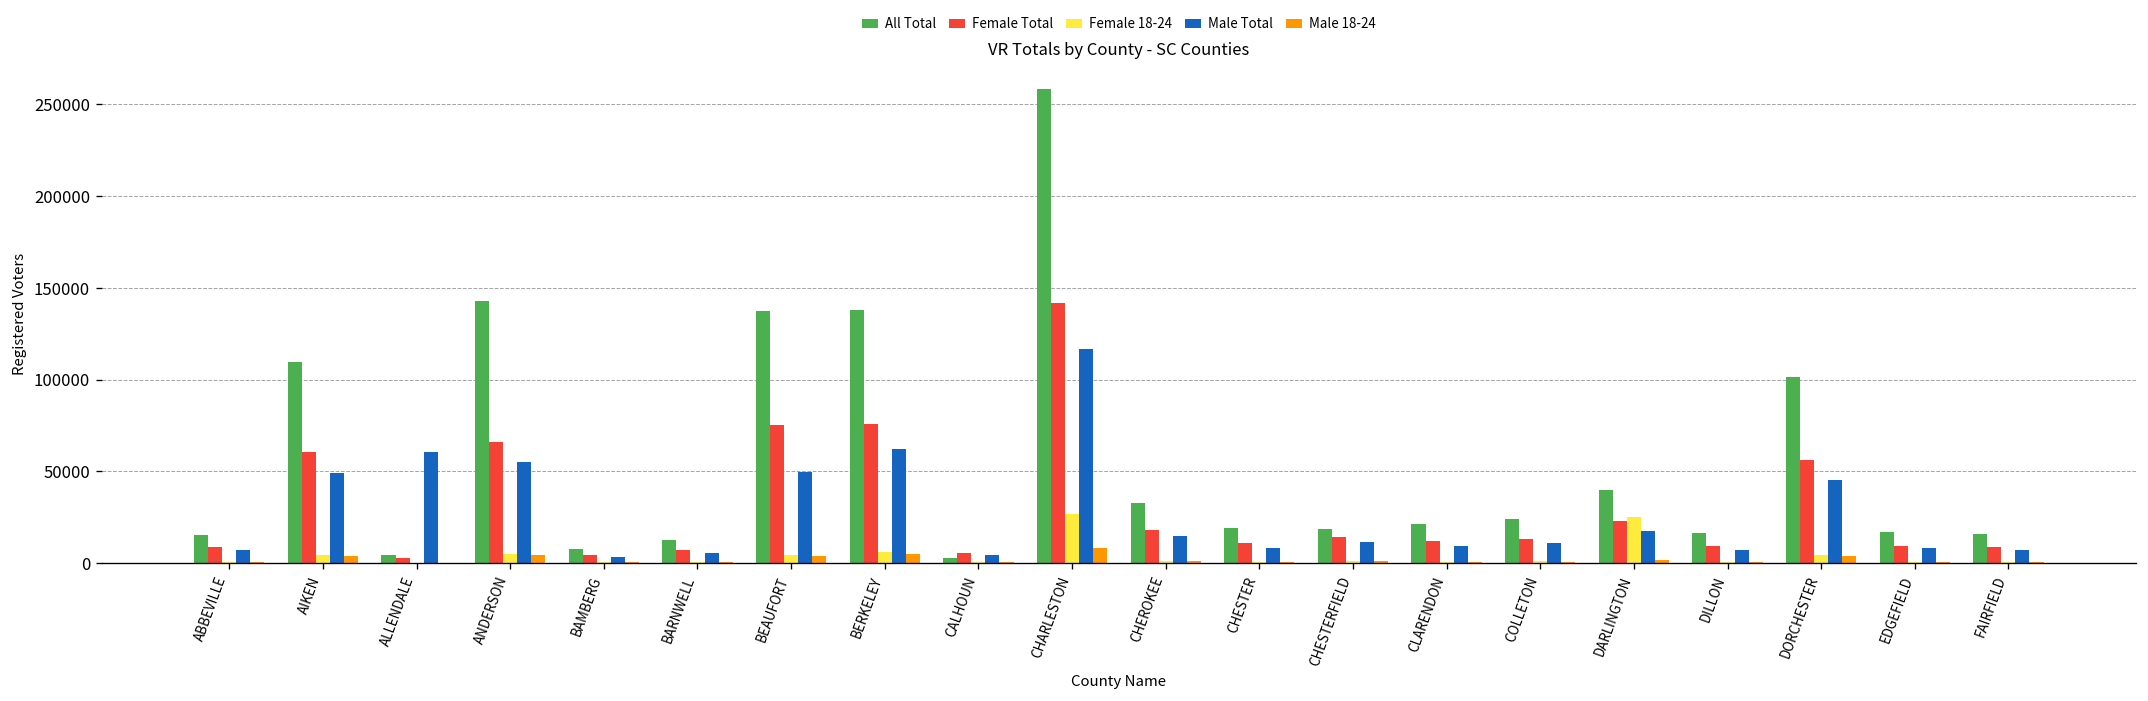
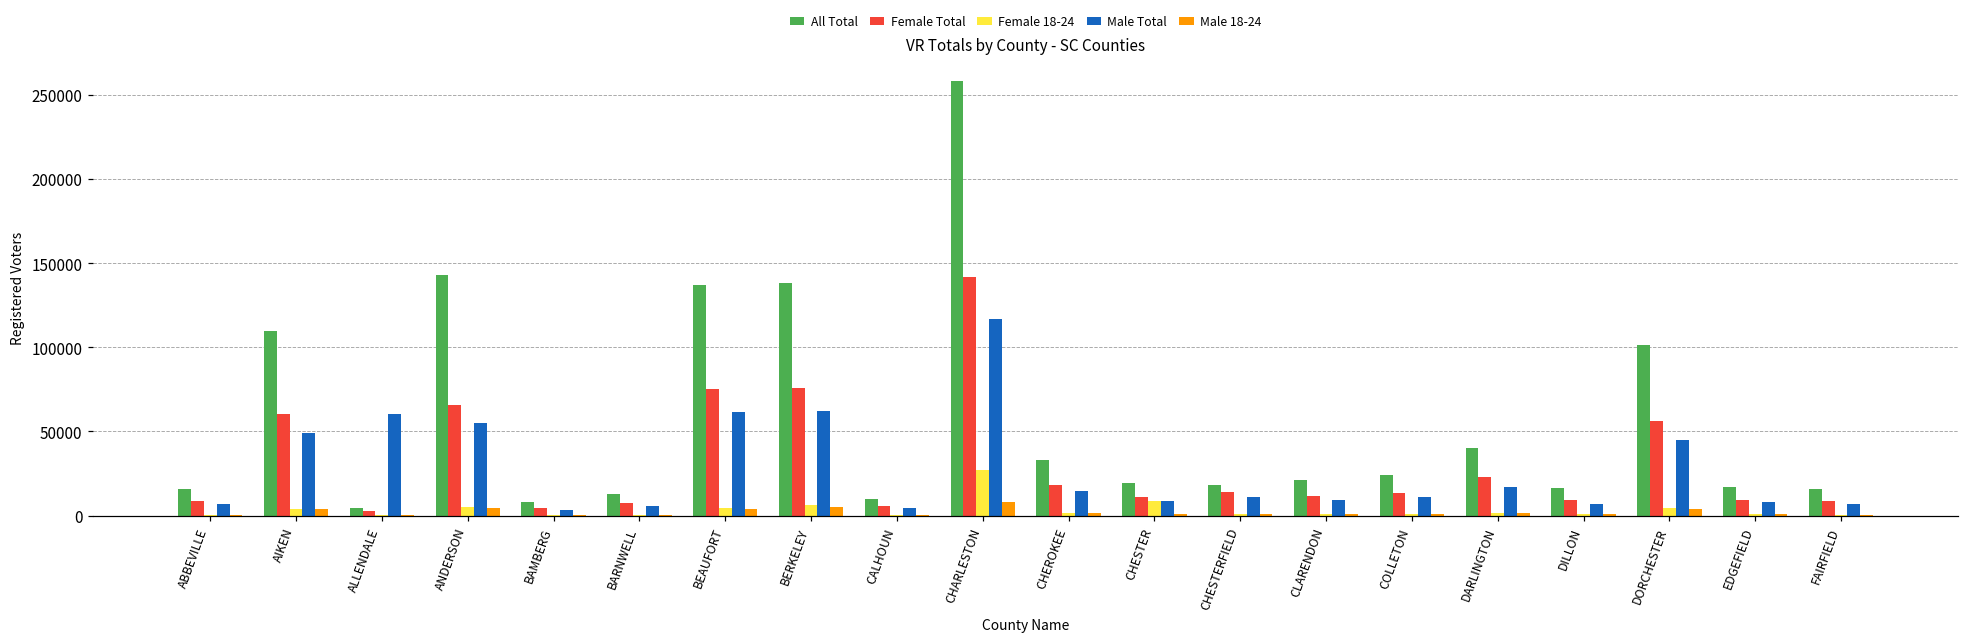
Male Total, BEAUFORT: 49000 -> 62000
All Total, CALHOUN: 3000 -> 10000
Female 18-24, CHESTER: 1000 -> 8000
Female 18-24, DARLINGTON: 25000 -> 2000
